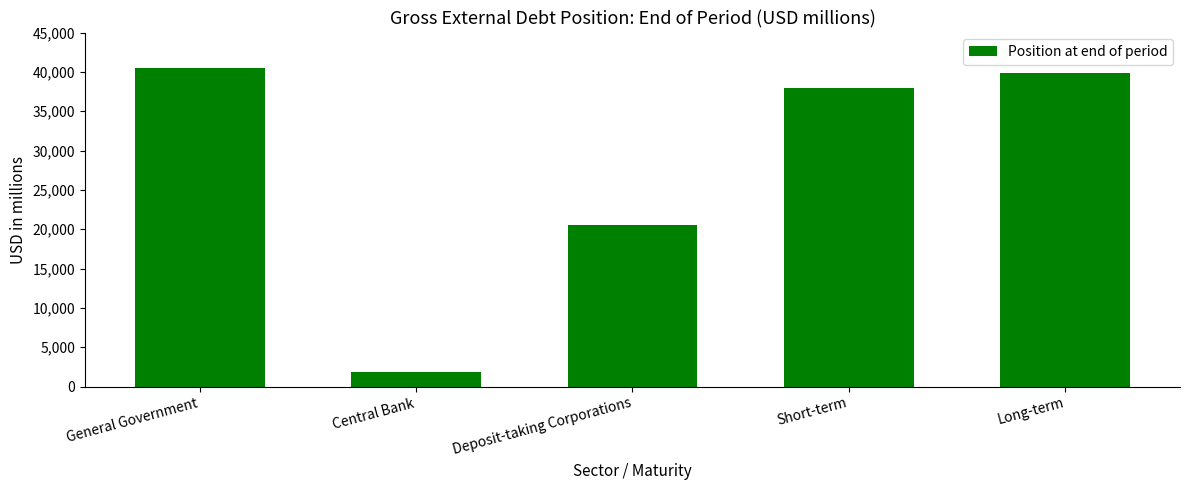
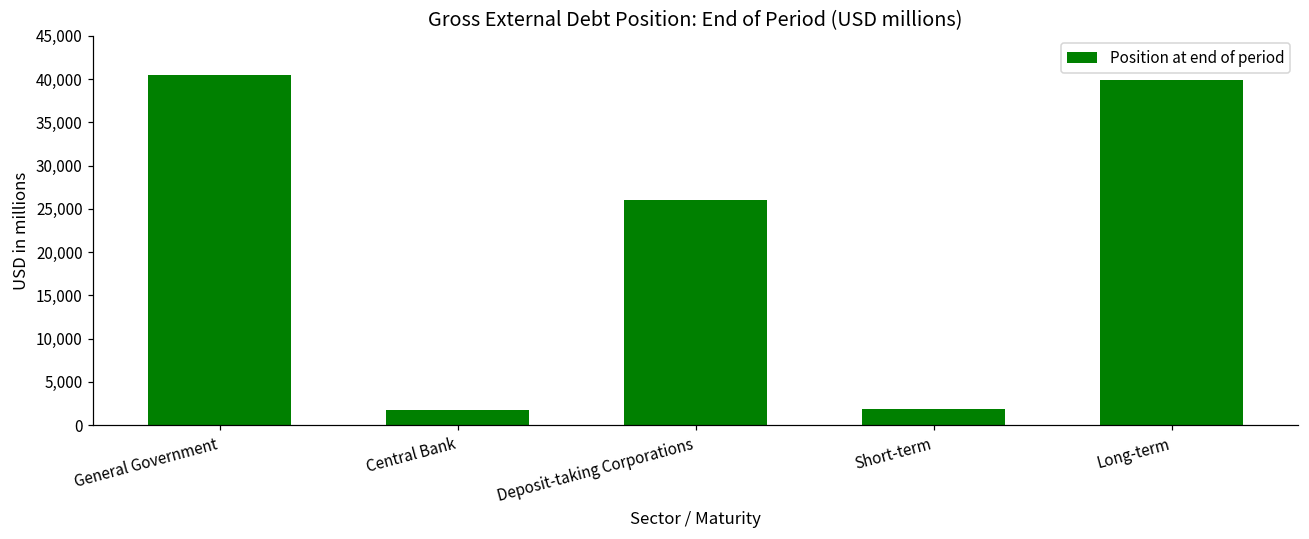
Deposit-taking Corporations: 21,000 -> 26,000
Short-term: 38,000 -> 2,000
